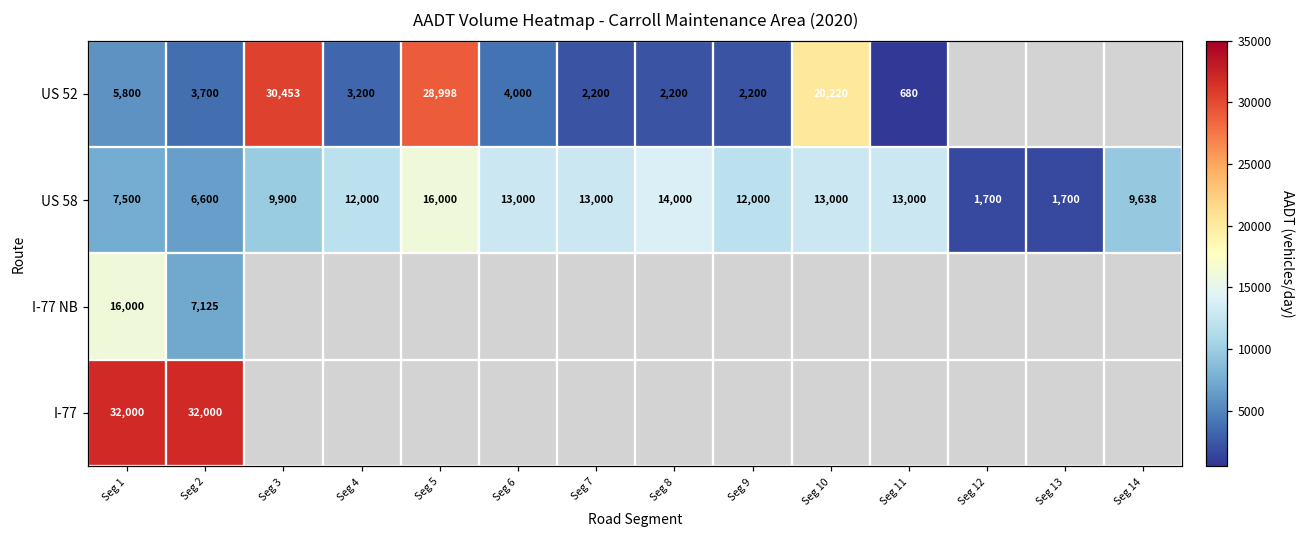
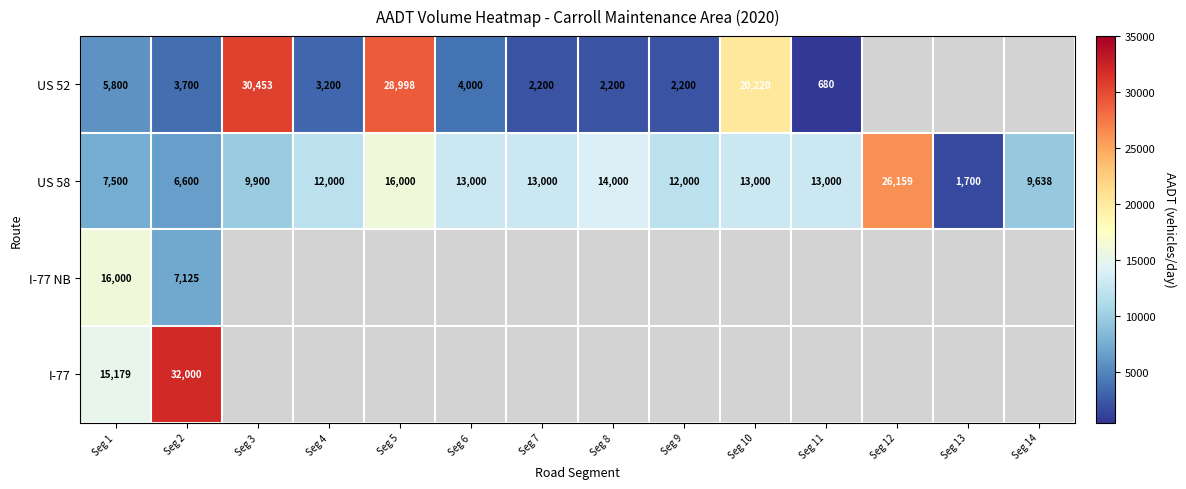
US 58, Seg 12: 1,700 -> 26,159
I-77, Seg 1: 32,000 -> 15,179
